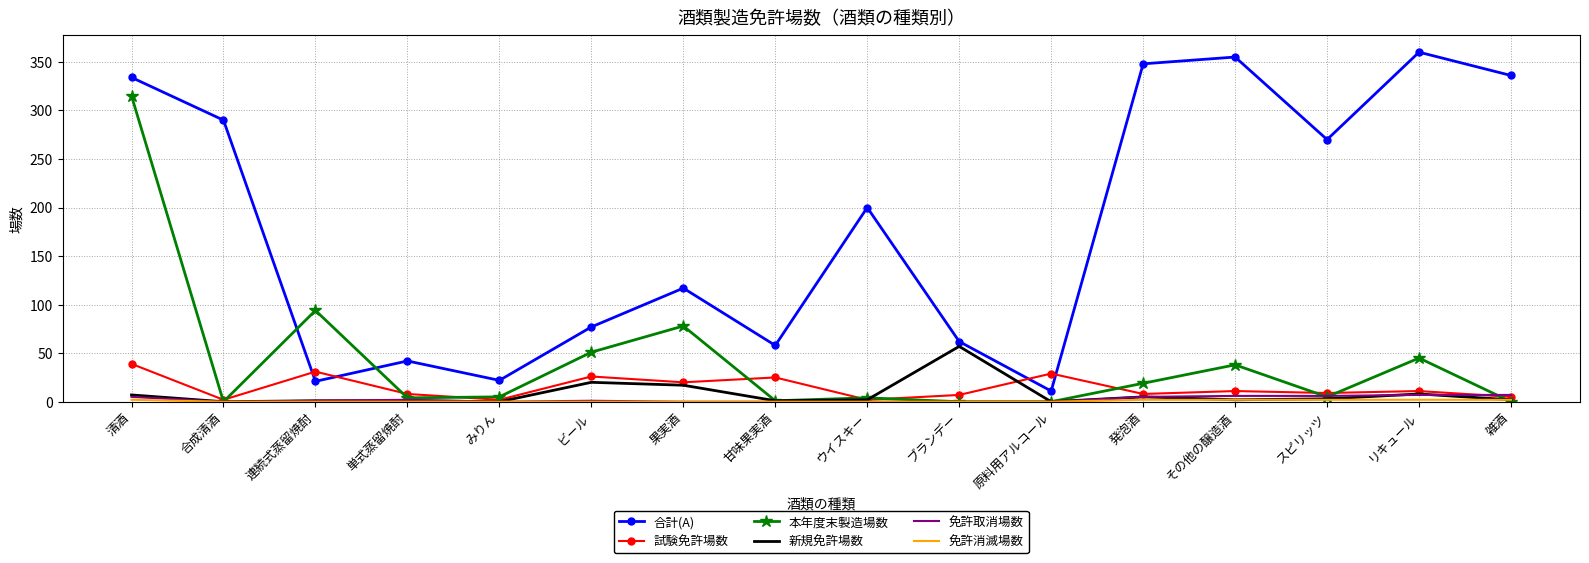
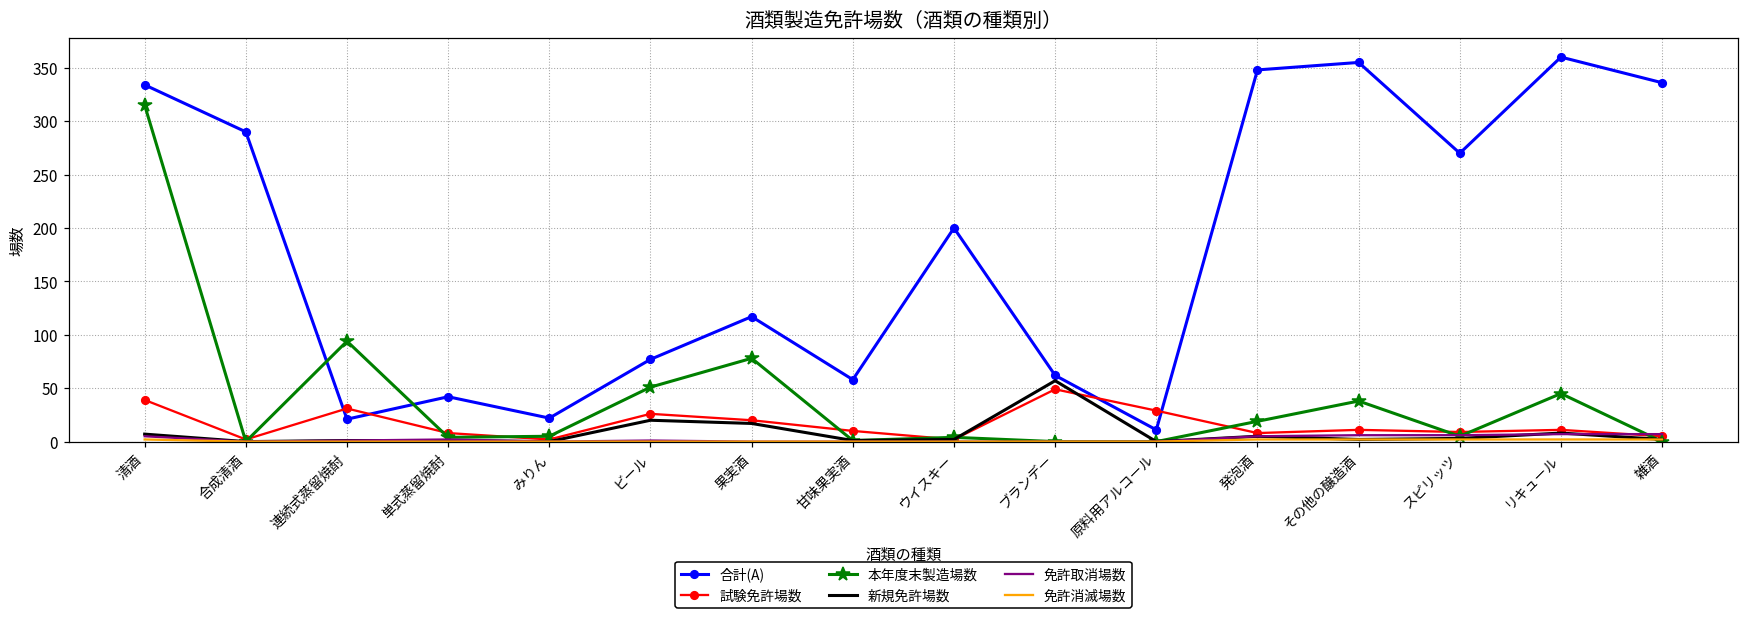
試験免許場数, 甘味果実酒: 30 -> 10
試験免許場数, ブランデー: 10 -> 50
